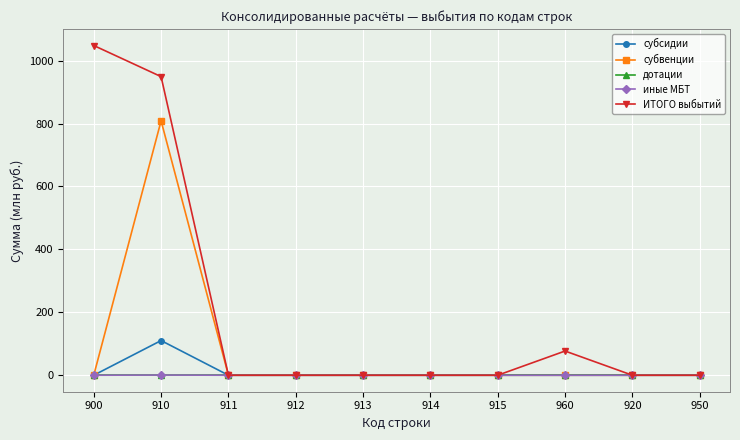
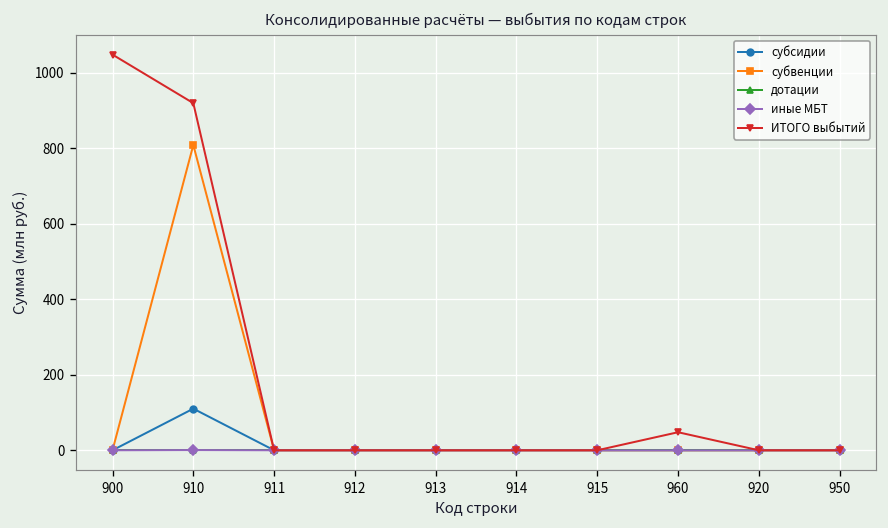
ИТОГО выбытий, 910: 950 -> 920
ИТОГО выбытий, 960: 80 -> 50
